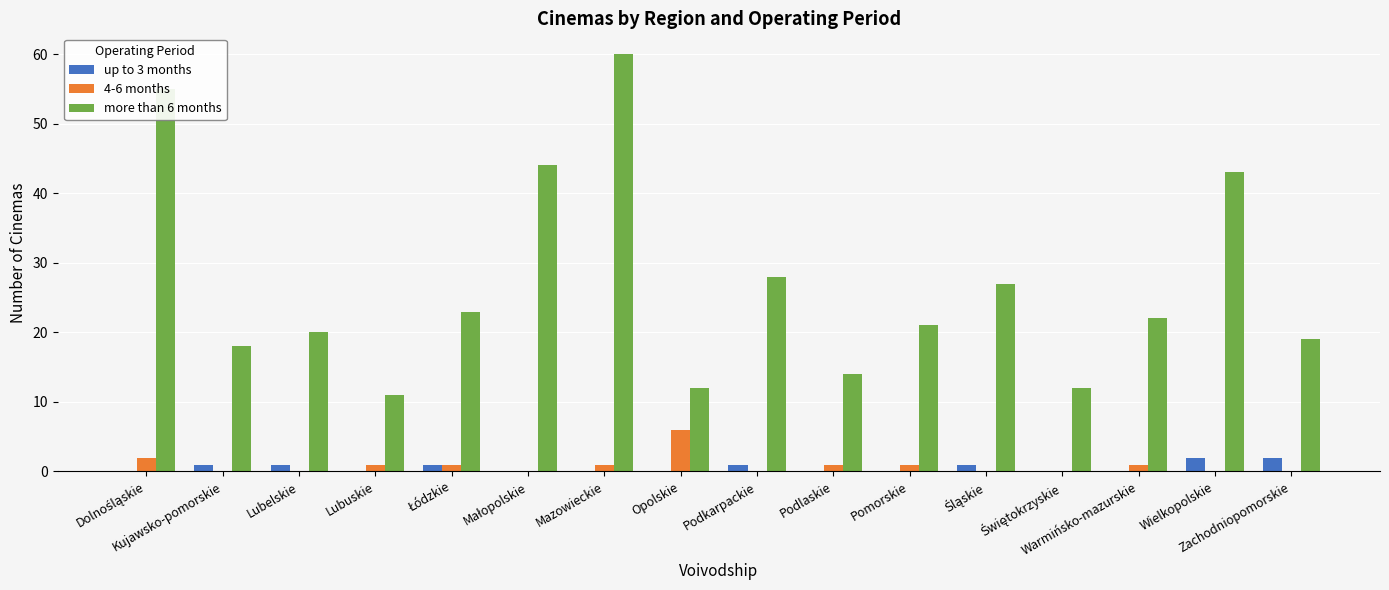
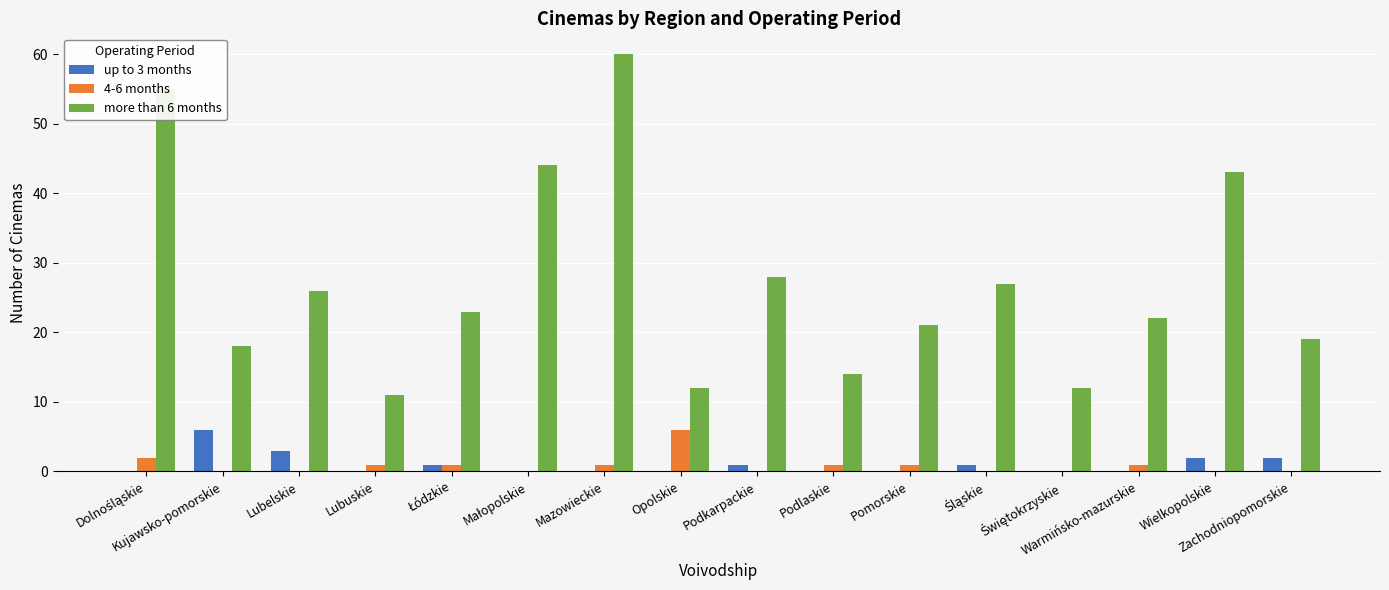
up to 3 months, Kujawsko-pomorskie: 1 -> 6
up to 3 months, Lubelskie: 1 -> 3
more than 6 months, Lubelskie: 20 -> 26
